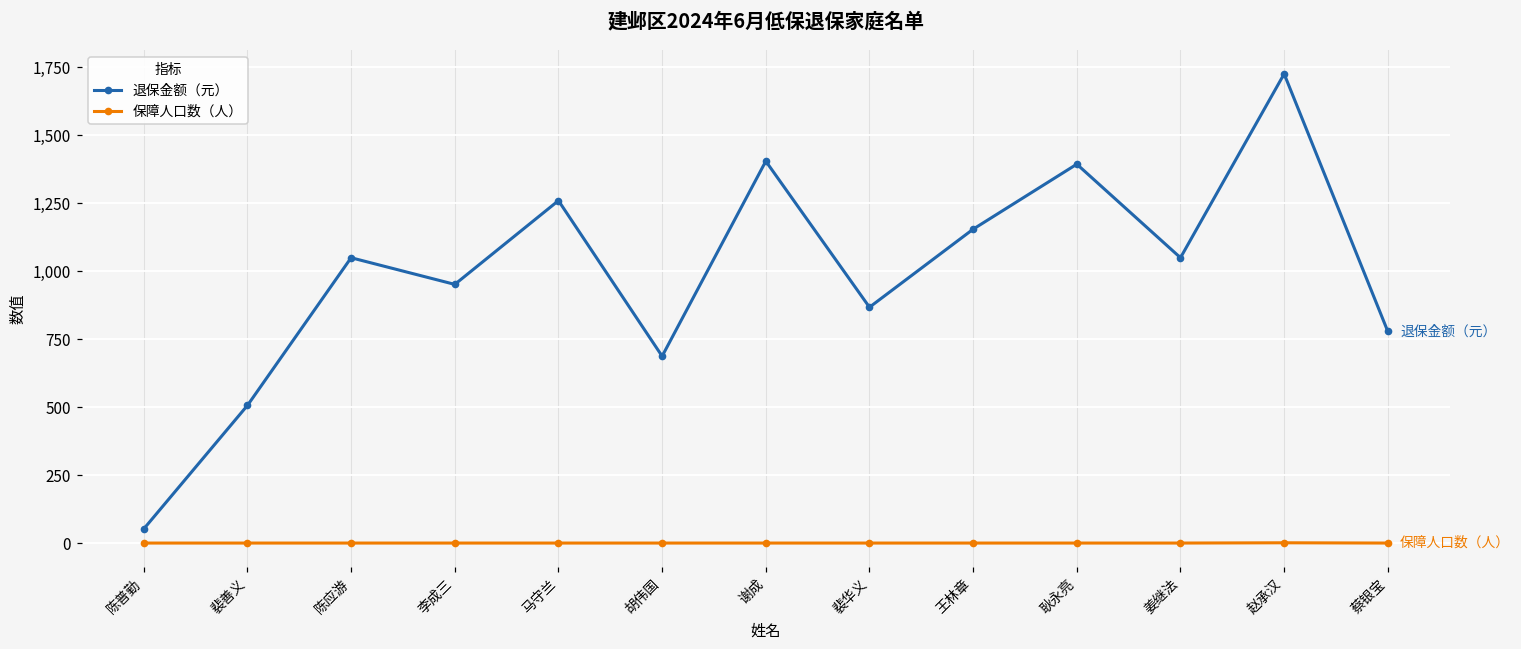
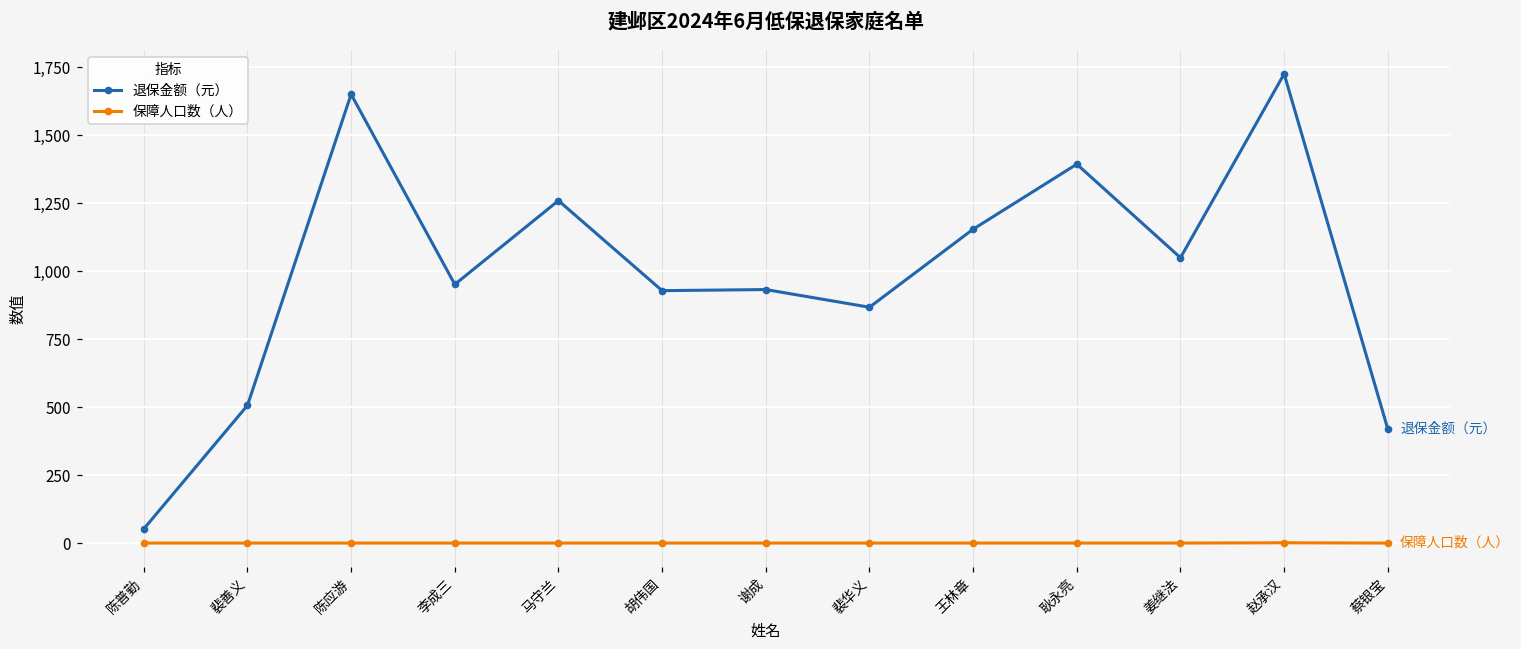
退保金额（元）, 陈应游: 1,050 -> 1,650
退保金额（元）, 胡伟国: 690 -> 930
退保金额（元）, 谢成: 1,410 -> 930
退保金额（元）, 蔡银宝: 780 -> 420
